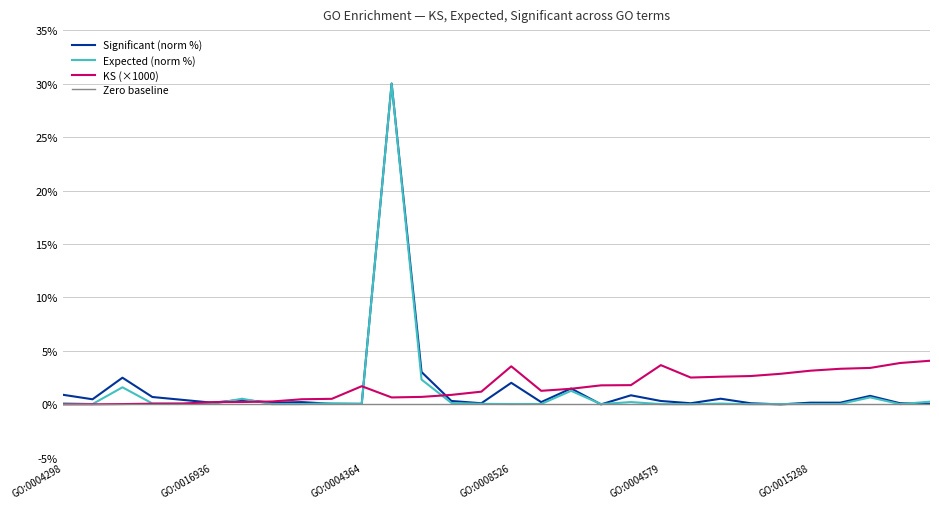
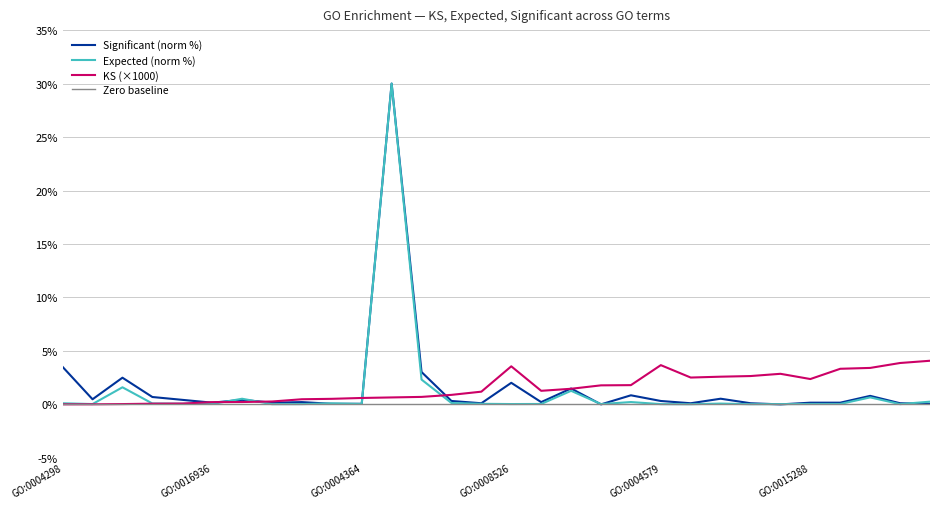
Significant (norm %), GO:0004298: 0.9% -> 3.5%
KS (×1000), GO:0004364: 1.7% -> 0.6%
KS (×1000), GO:0015288: 3.2% -> 2.4%
